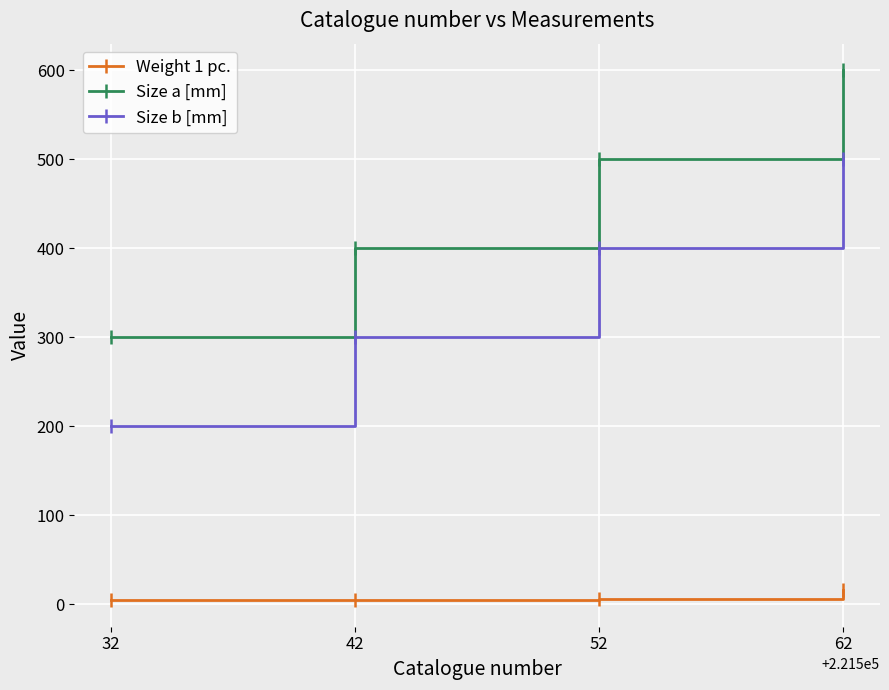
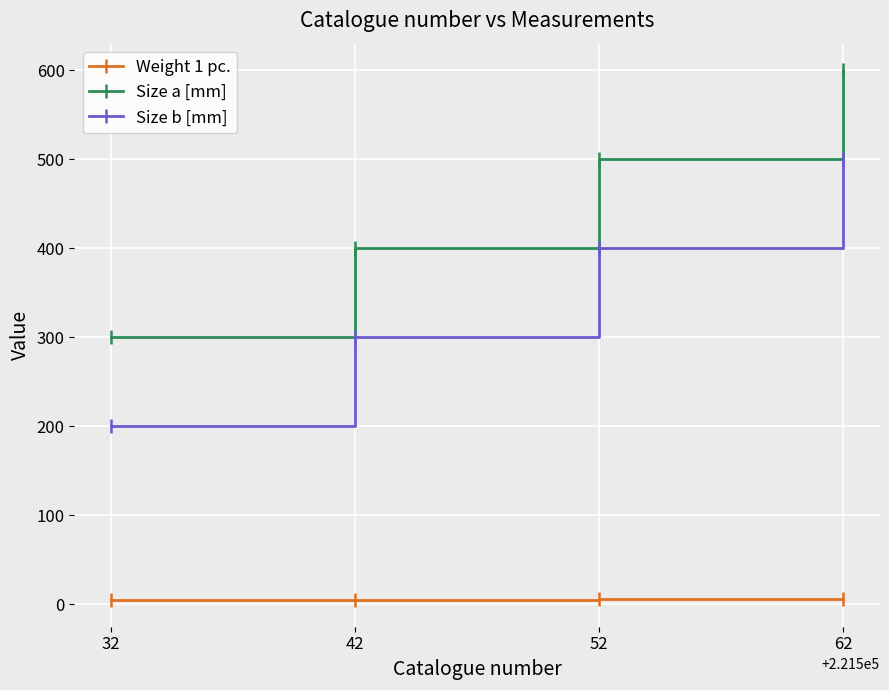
Weight 1 pc., 62: 20 -> 10
